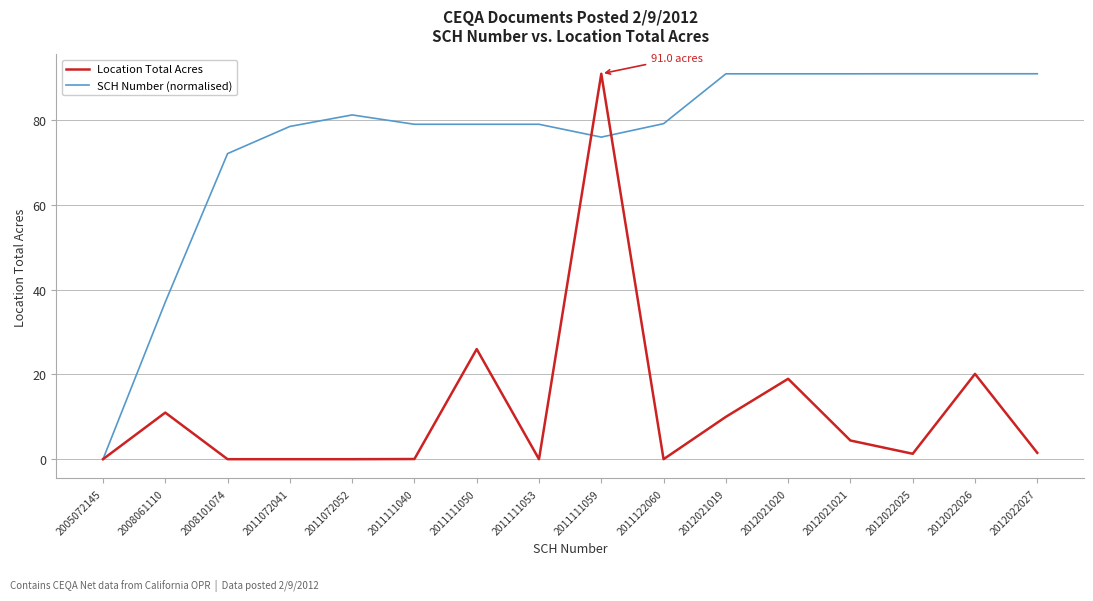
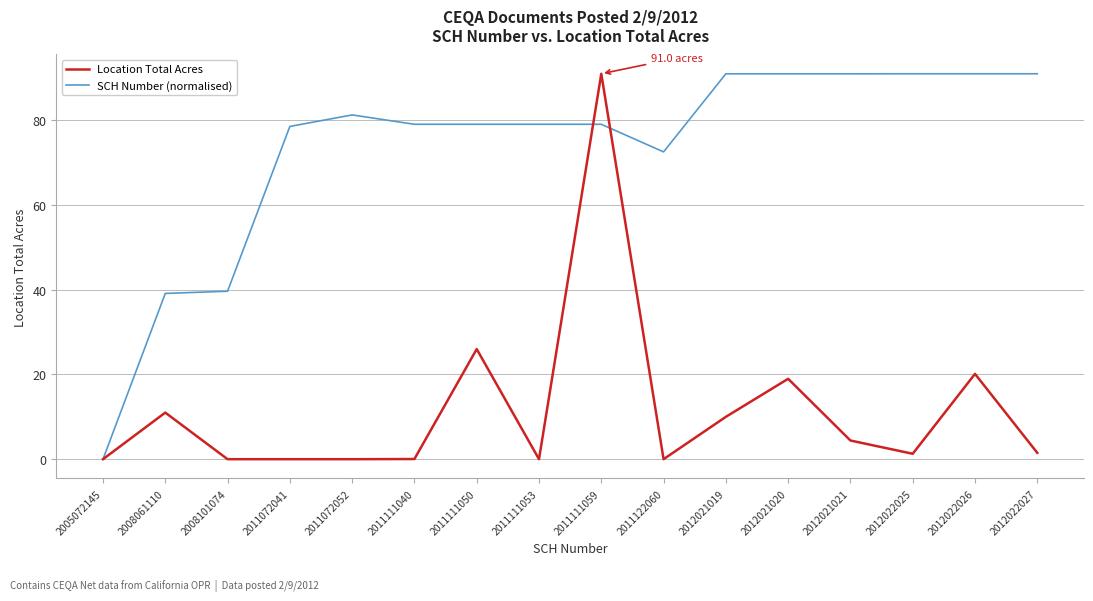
SCH Number (normalised), 2008061110: 37 -> 39
SCH Number (normalised), 2008101074: 72 -> 40
SCH Number (normalised), 2011111059: 76 -> 79
SCH Number (normalised), 2011122060: 79 -> 73
